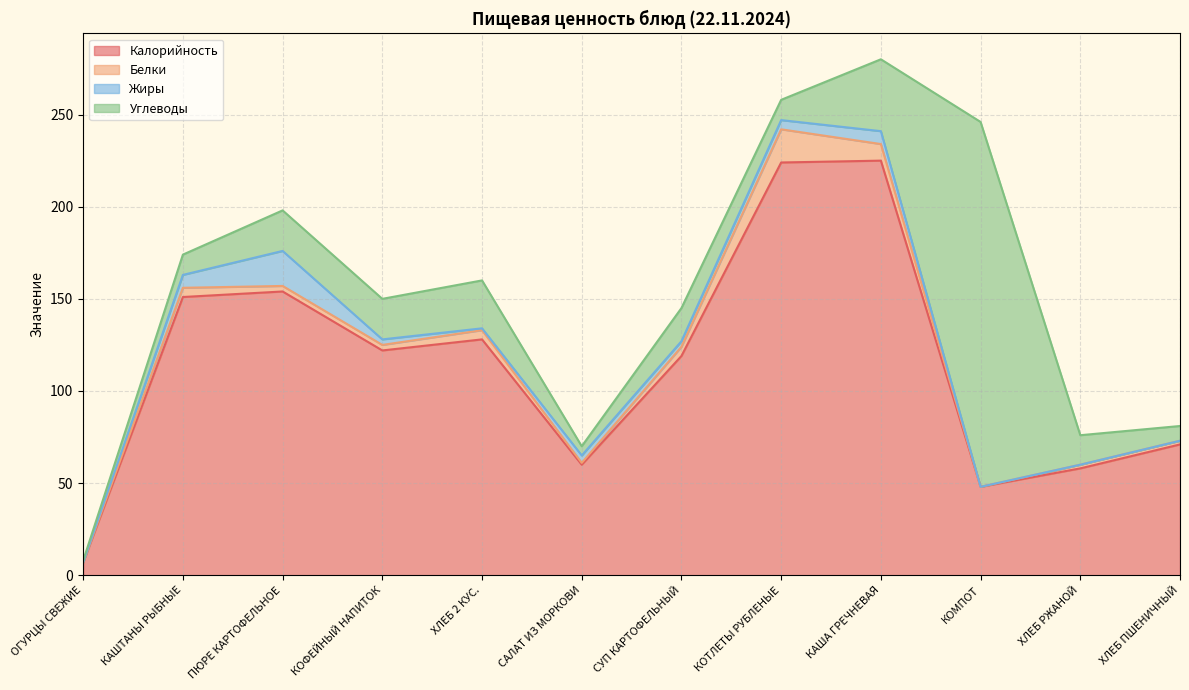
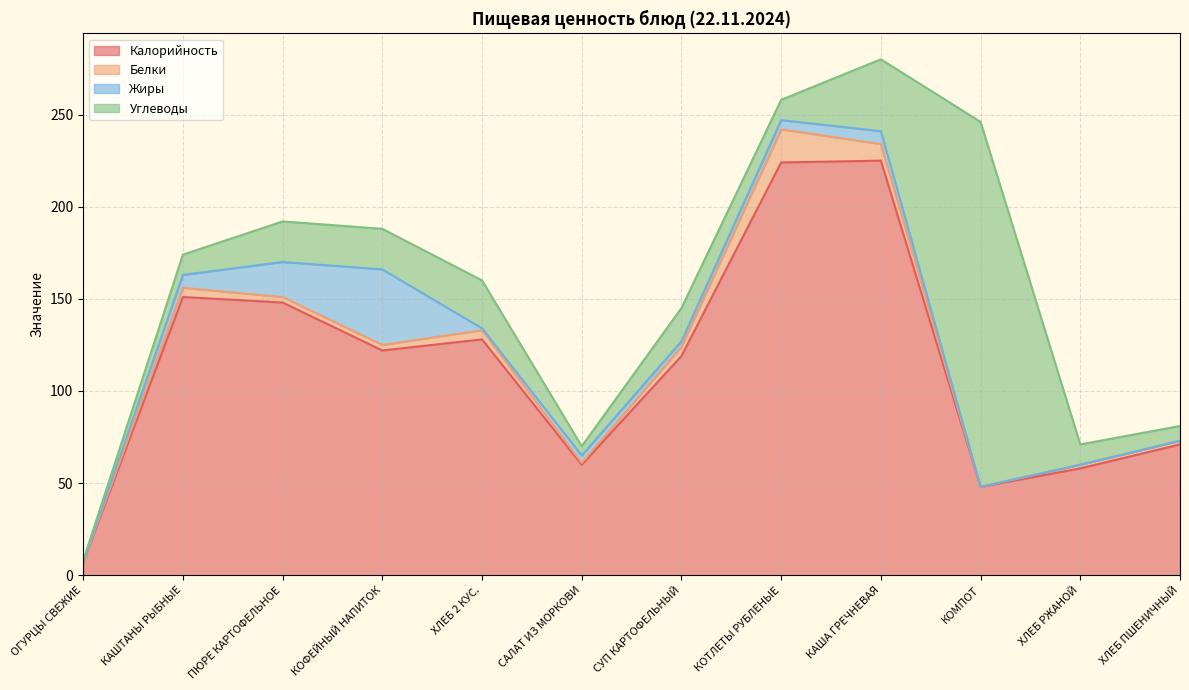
Калорийность, ПЮРЕ КАРТОФЕЛЬНОЕ: 154 -> 148
Жиры, КОФЕЙНЫЙ НАПИТОК: 3 -> 41
Углеводы, ХЛЕБ РЖАНОЙ: 16 -> 11
